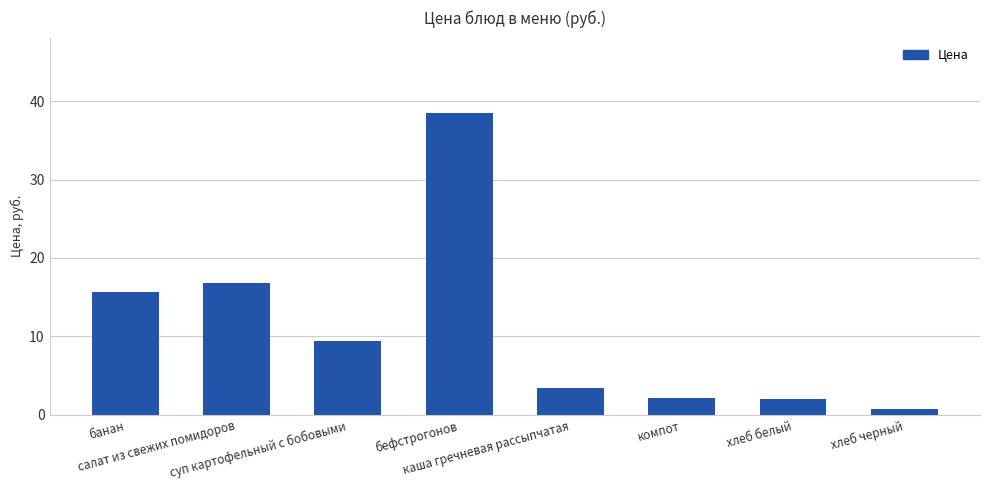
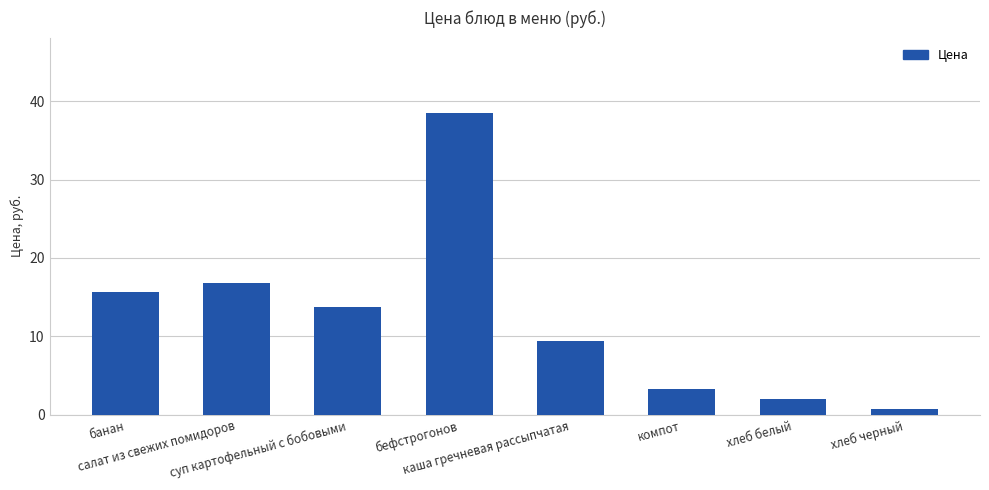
суп картофельный с бобовыми: 9 -> 14
каша гречневая рассыпчатая: 3 -> 9
компот: 2 -> 3
